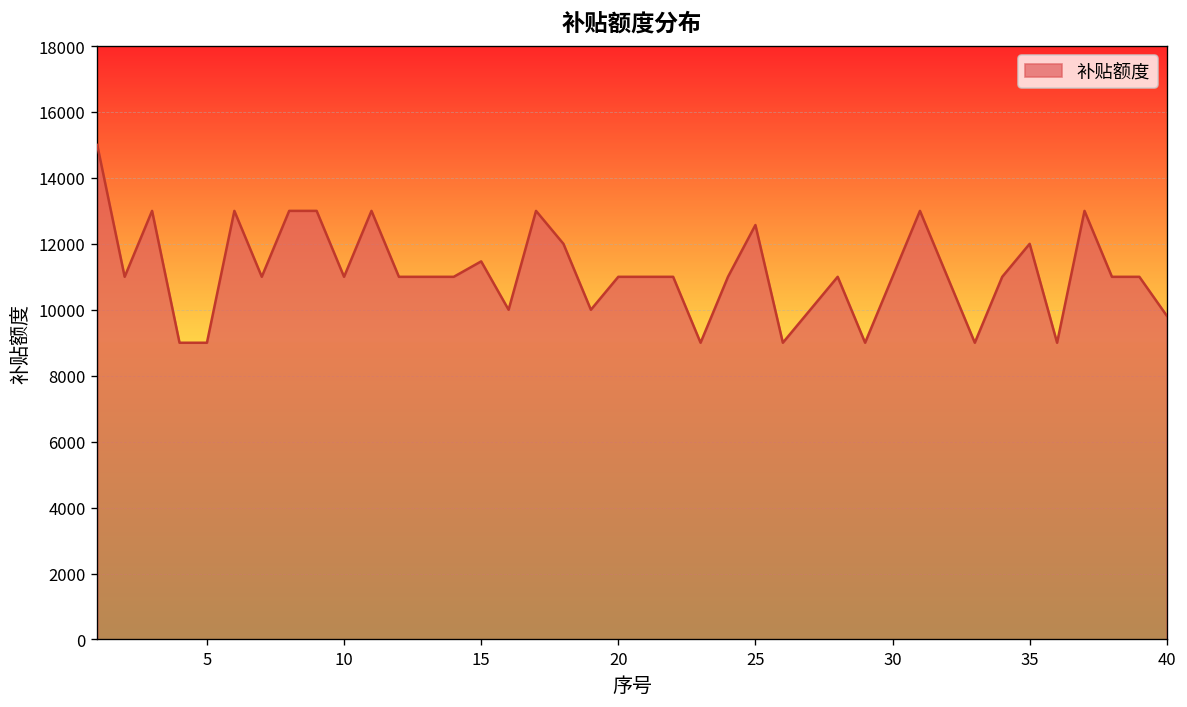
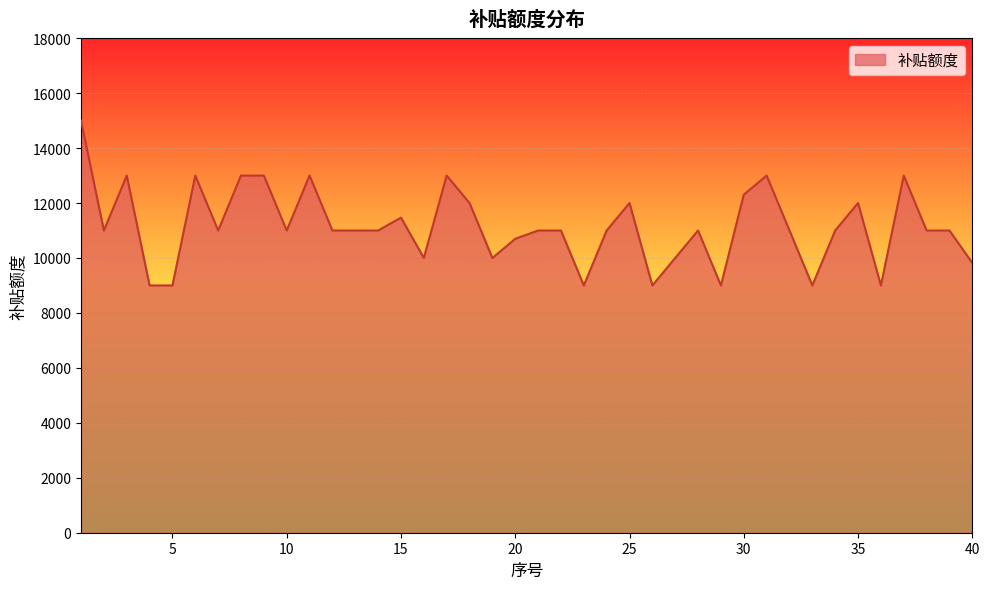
20: 11000 -> 10700
25: 12600 -> 12000
30: 11000 -> 12300
